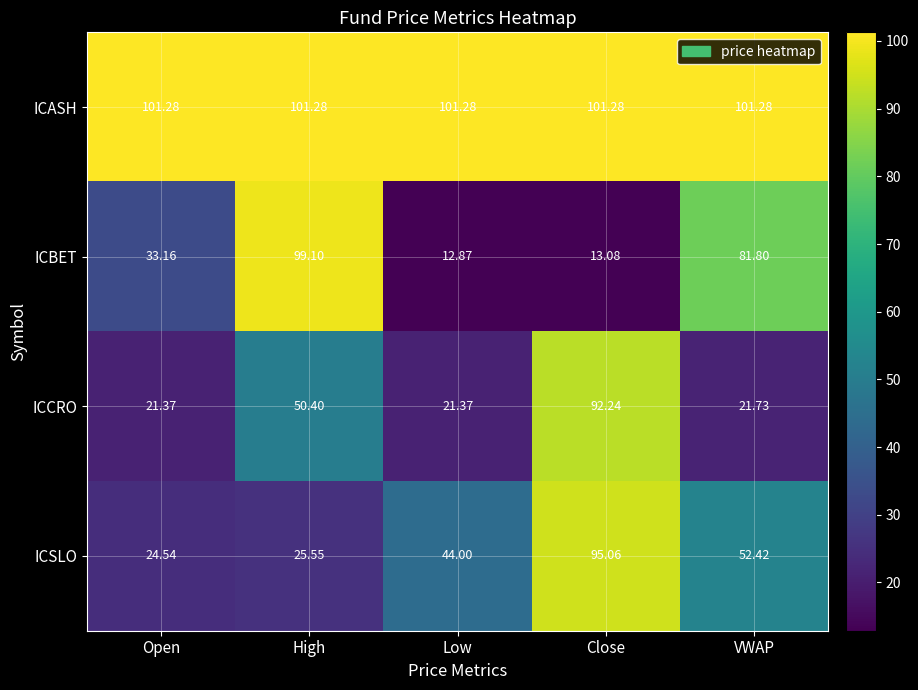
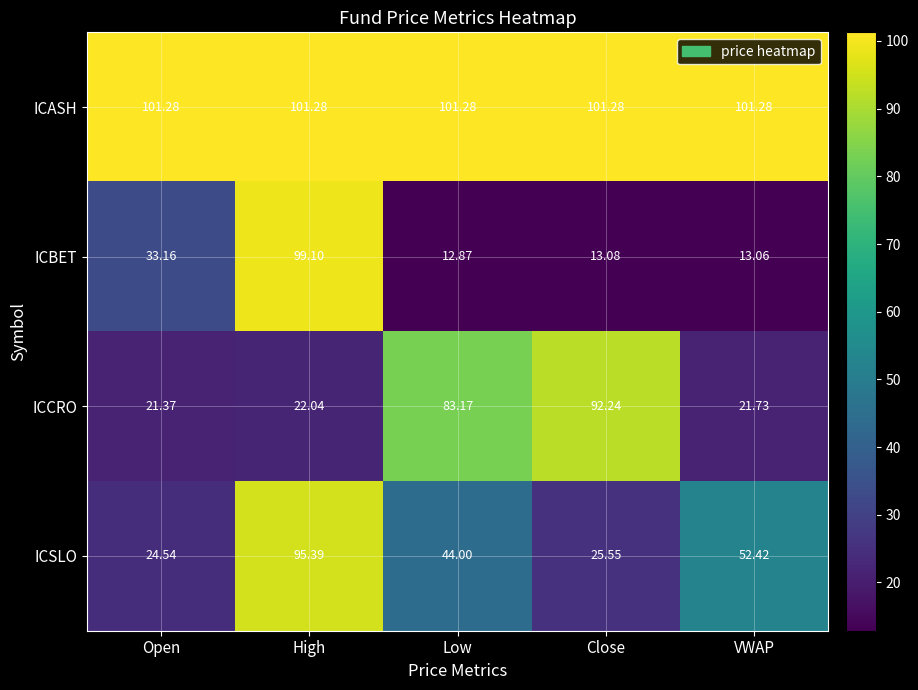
ICBET, VWAP: 81.80 -> 13.06
ICCRO, High: 50.40 -> 22.04
ICCRO, Low: 21.37 -> 83.17
ICSLO, High: 25.55 -> 95.39
ICSLO, Close: 95.06 -> 25.55
